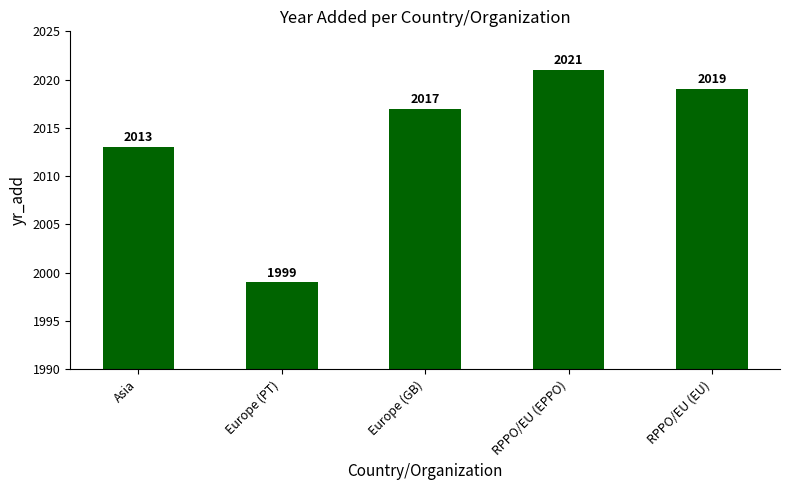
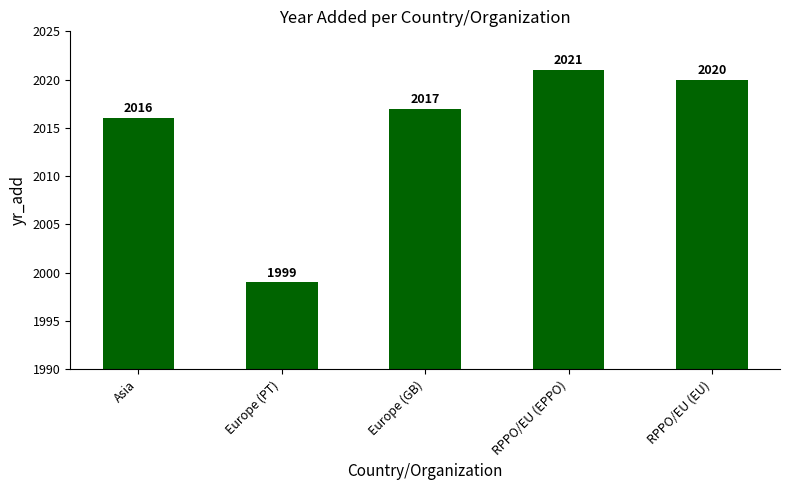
Asia: 2013 -> 2016
RPPO/EU (EU): 2019 -> 2020
